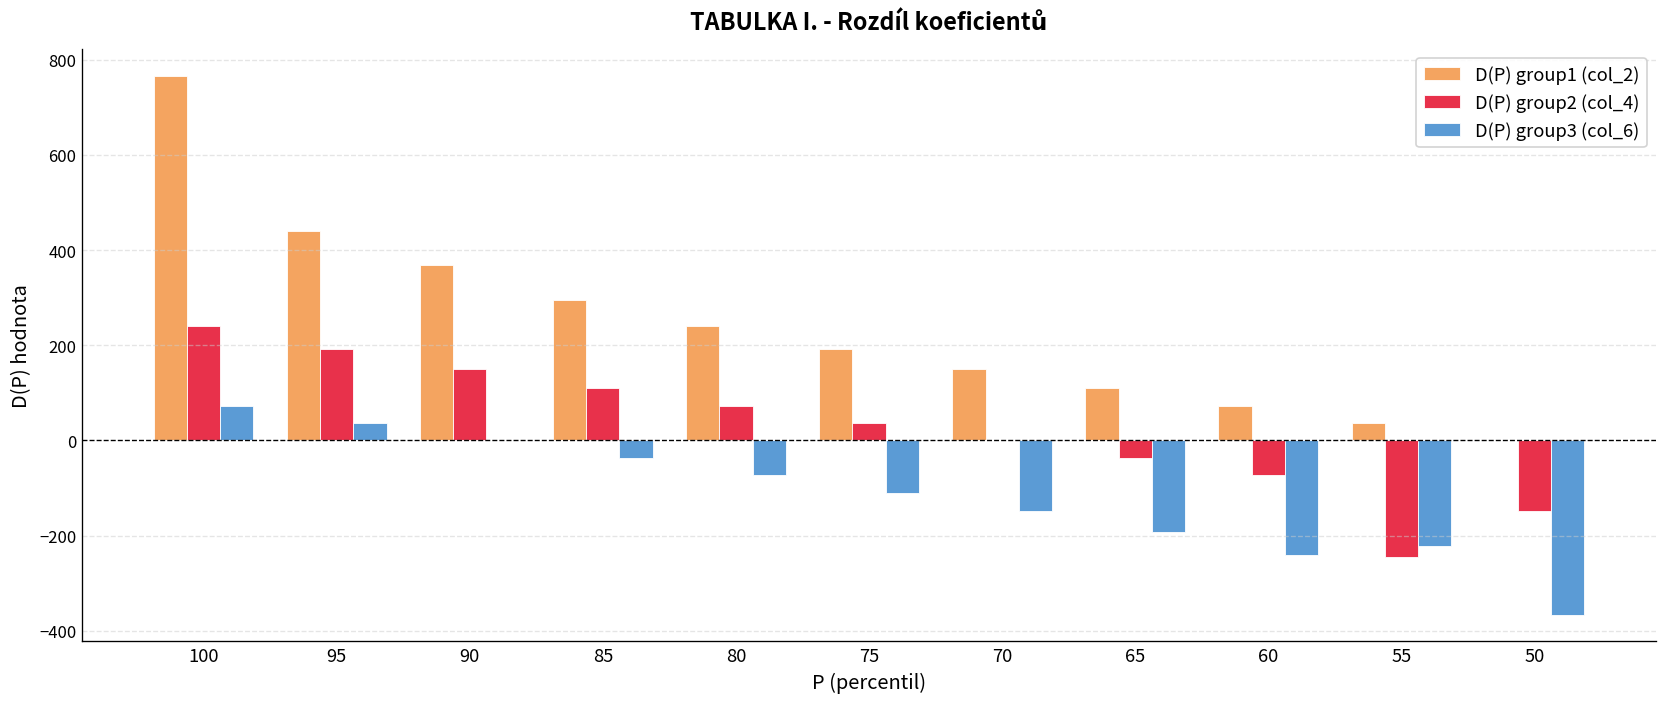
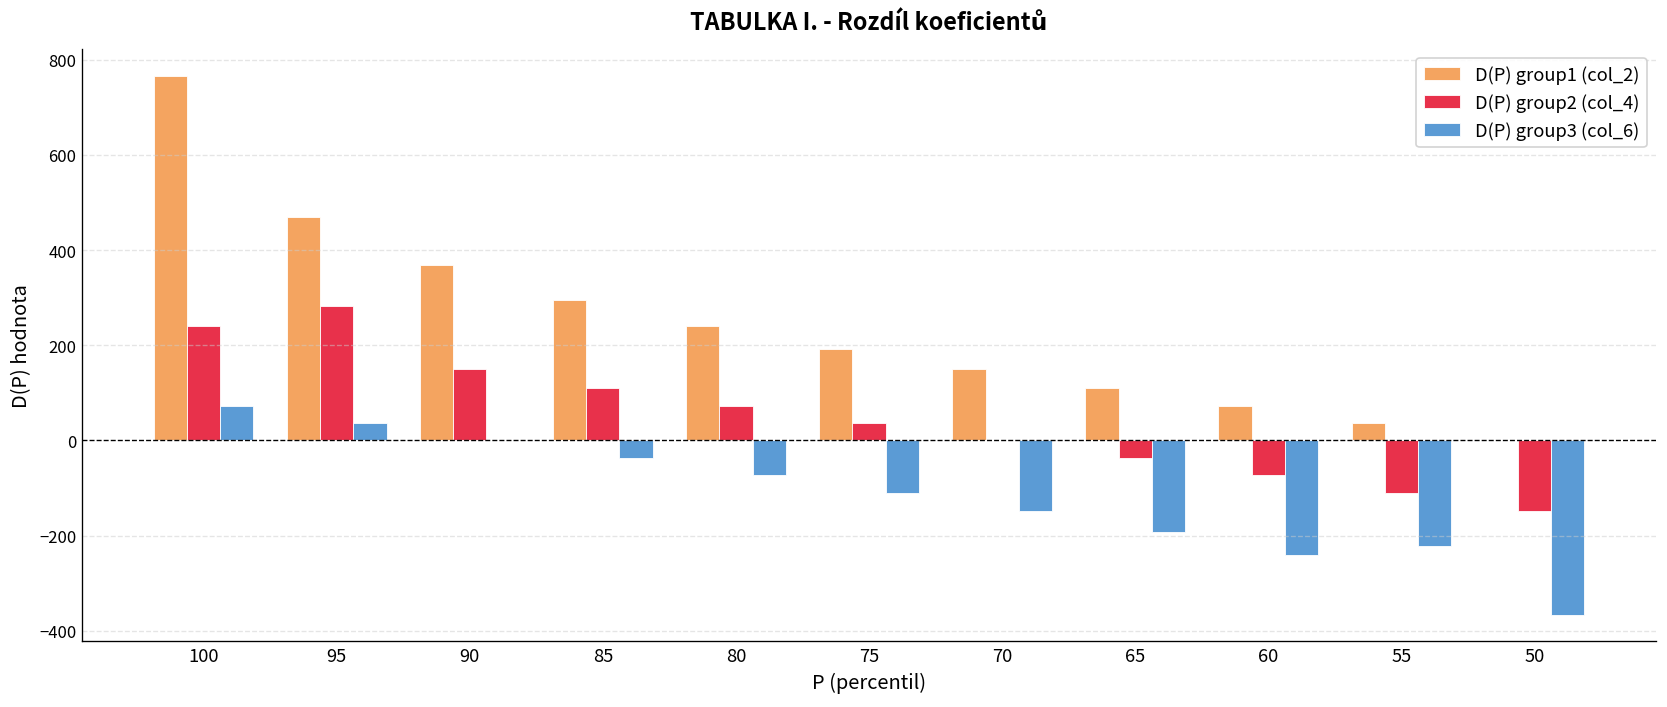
D(P) group1 (col_2), 95: 440 -> 470
D(P) group2 (col_4), 95: 190 -> 280
D(P) group2 (col_4), 55: -250 -> -110
